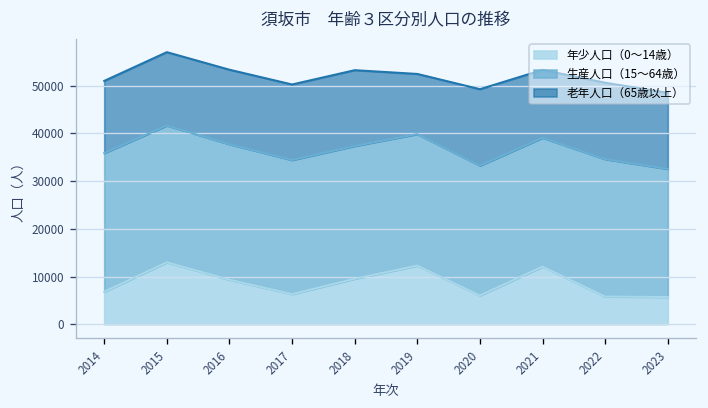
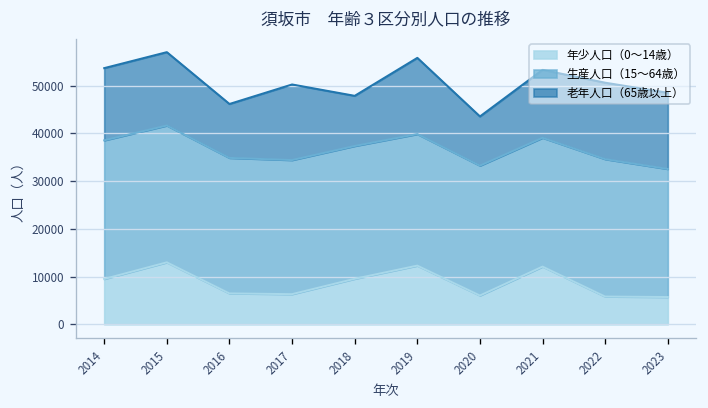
年少人口（0～14歳）, 2014: 7000 -> 9000
年少人口（0～14歳）, 2016: 9000 -> 6000
老年人口（65歳以上）, 2016: 16000 -> 11000
老年人口（65歳以上）, 2018: 16000 -> 11000
老年人口（65歳以上）, 2019: 13000 -> 16000
老年人口（65歳以上）, 2020: 16000 -> 10000
